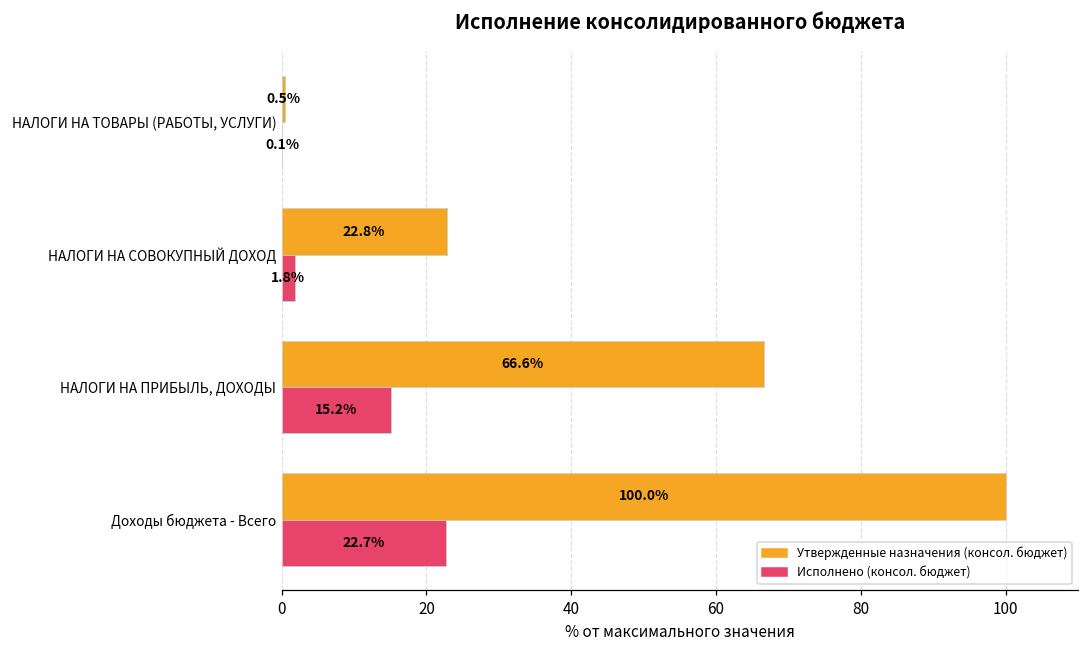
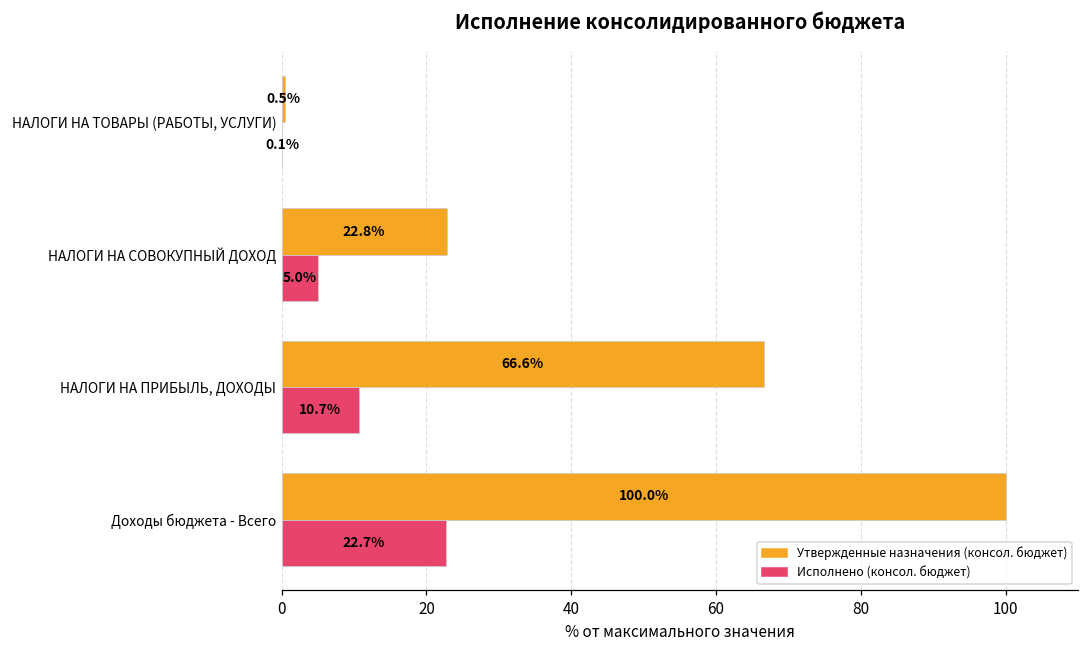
Исполнено (консол. бюджет), НАЛОГИ НА СОВОКУПНЫЙ ДОХОД: 1.8% -> 5.0%
Исполнено (консол. бюджет), НАЛОГИ НА ПРИБЫЛЬ, ДОХОДЫ: 15.2% -> 10.7%
